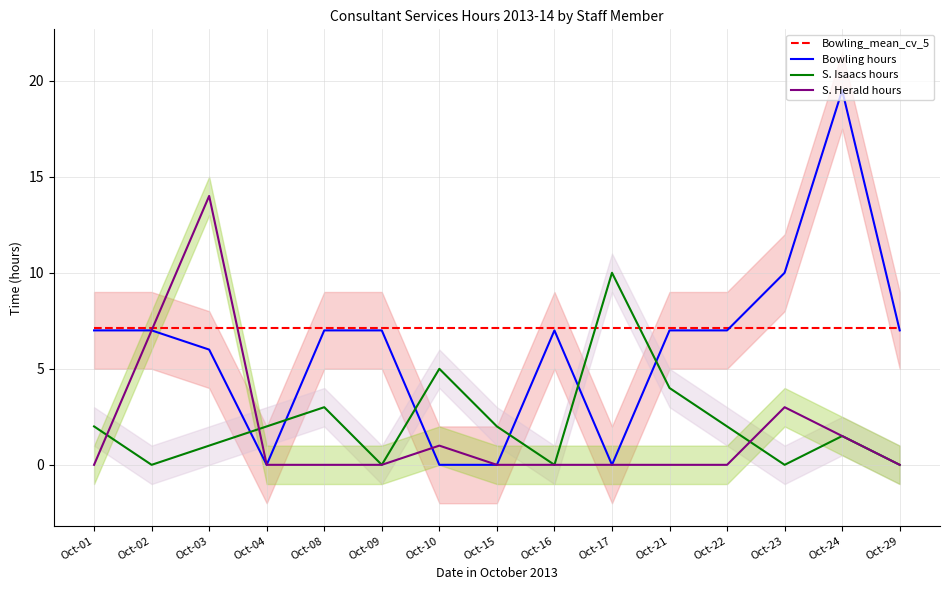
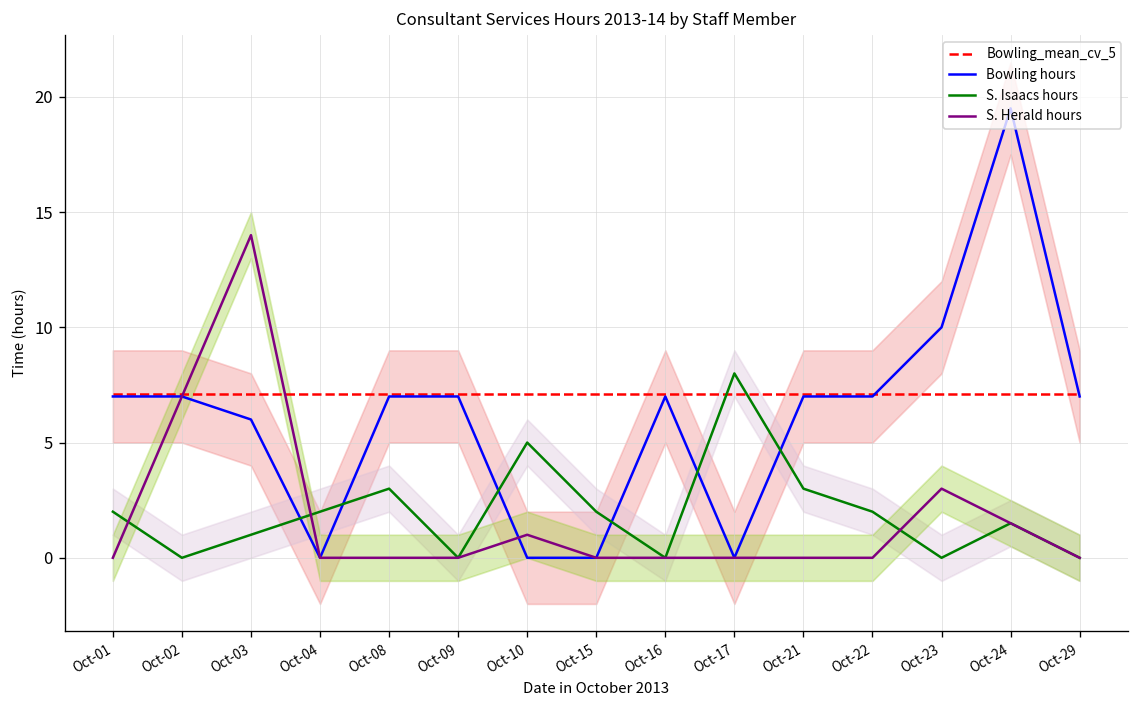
S. Isaacs hours, Oct-17: 10 -> 8
S. Isaacs hours, Oct-21: 4 -> 3
